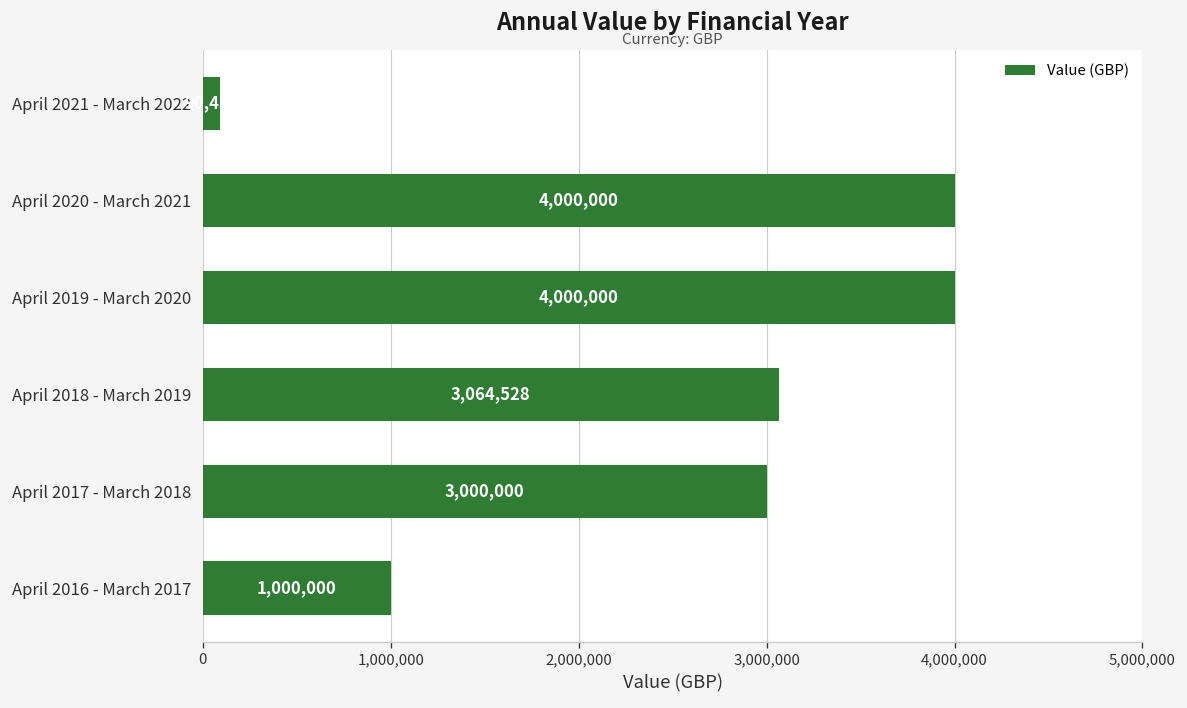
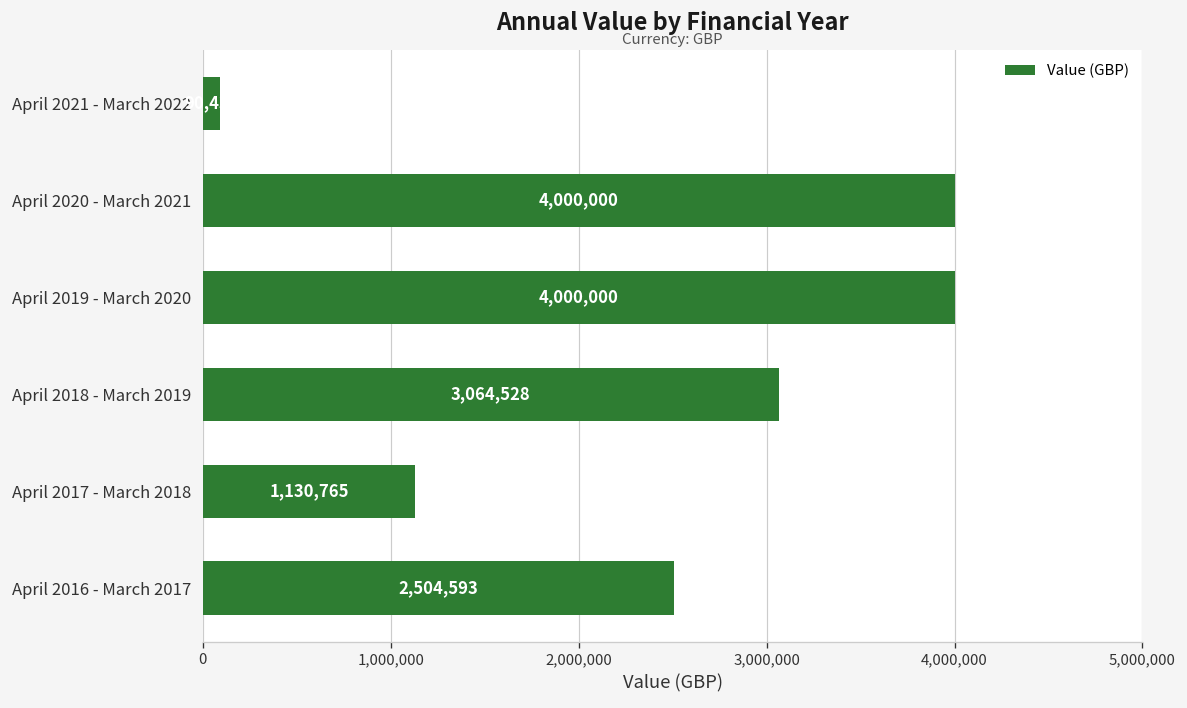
April 2017 - March 2018: 3,000,000 -> 1,130,765
April 2016 - March 2017: 1,000,000 -> 2,504,593
